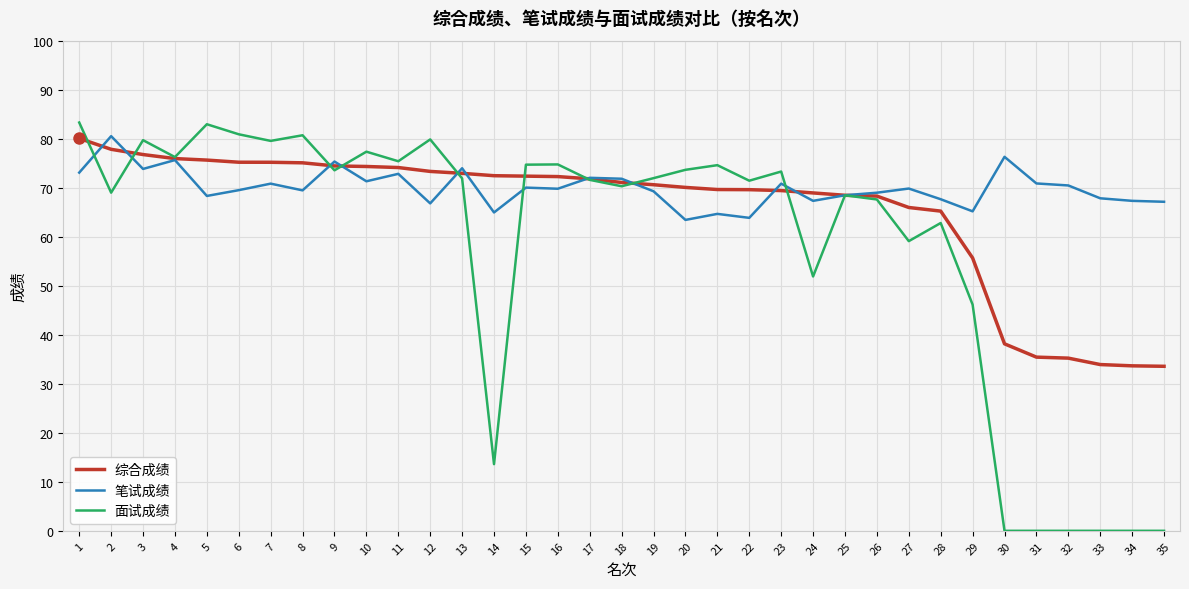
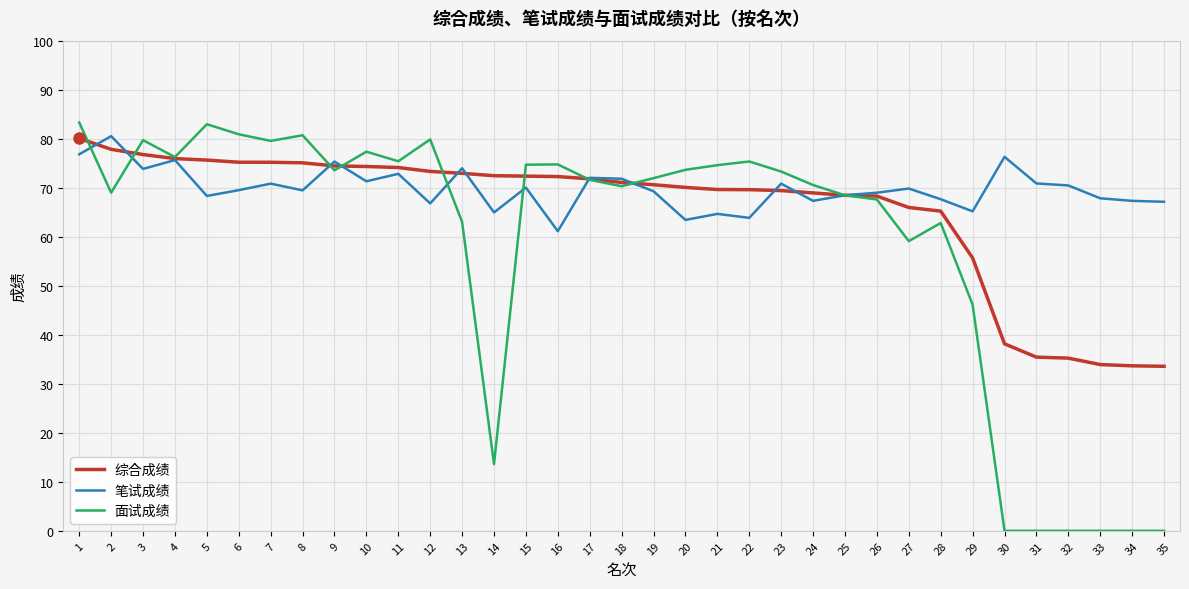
笔试成绩, 1: 73 -> 77
面试成绩, 13: 72 -> 63
笔试成绩, 16: 70 -> 61
面试成绩, 22: 71 -> 75
面试成绩, 24: 52 -> 71
